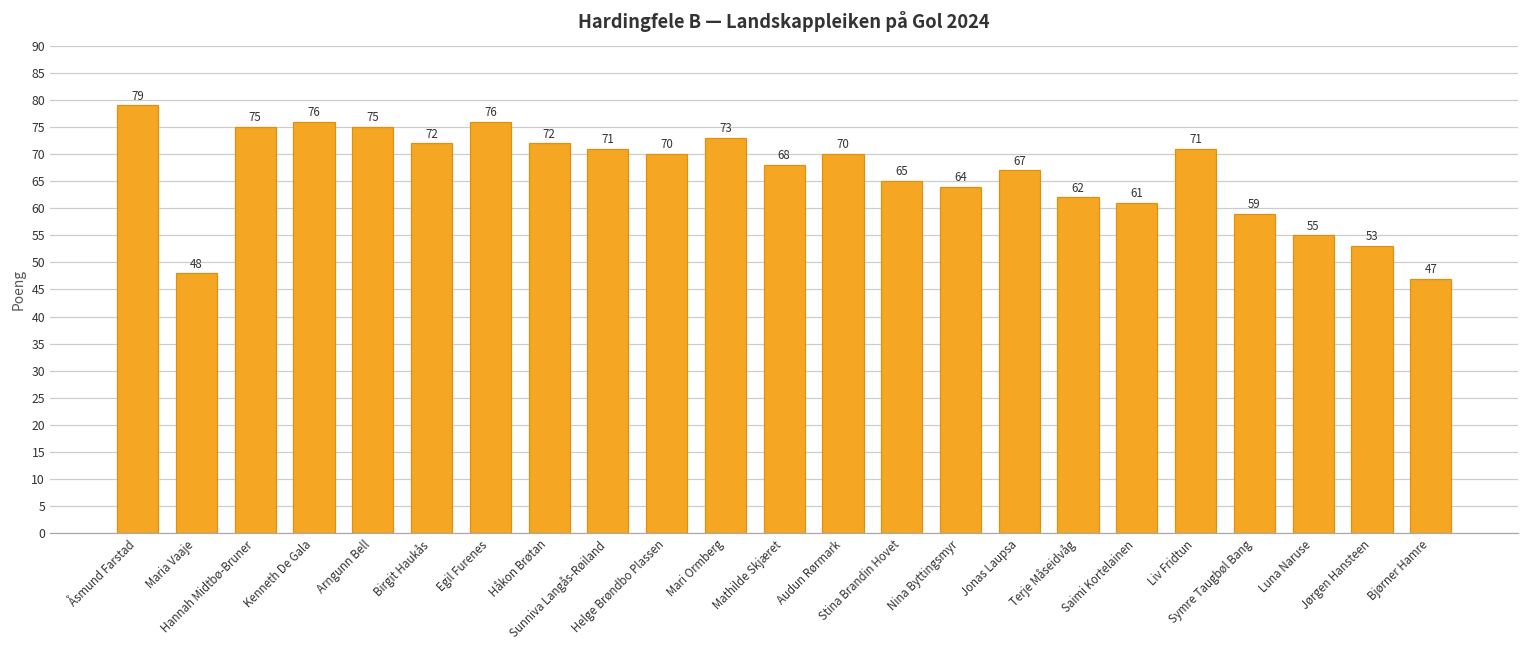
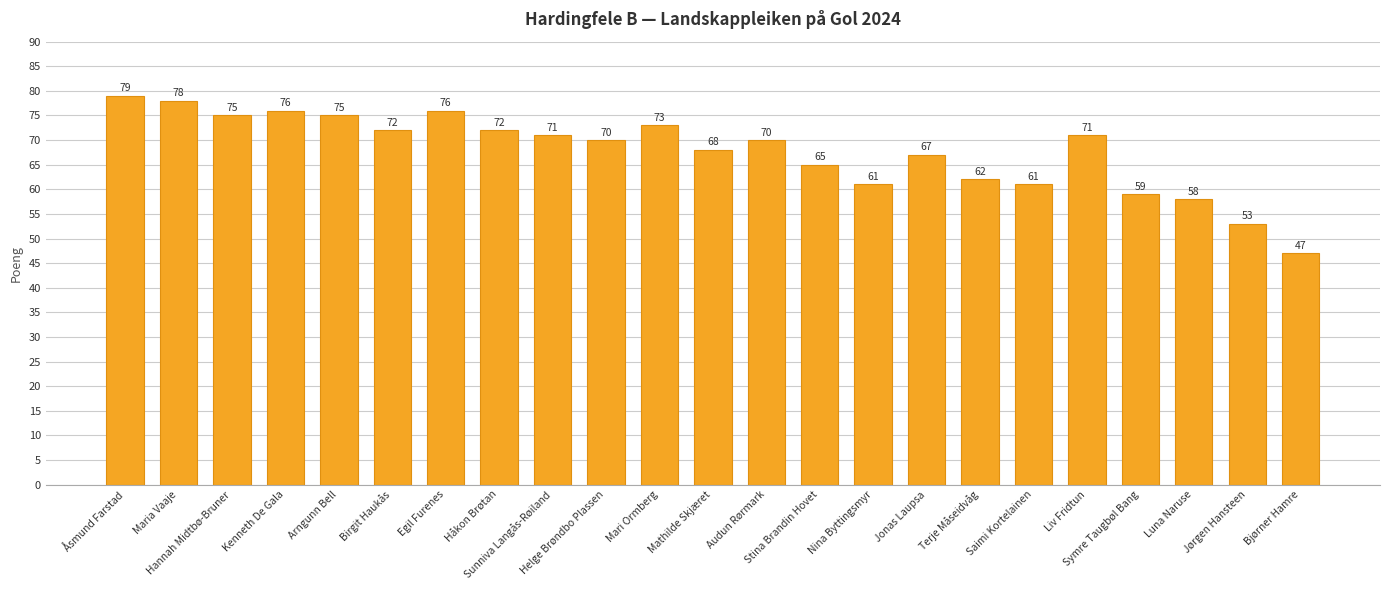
Maria Vaaje: 48 -> 78
Nina Byttingsmyr: 64 -> 61
Luna Naruse: 55 -> 58
